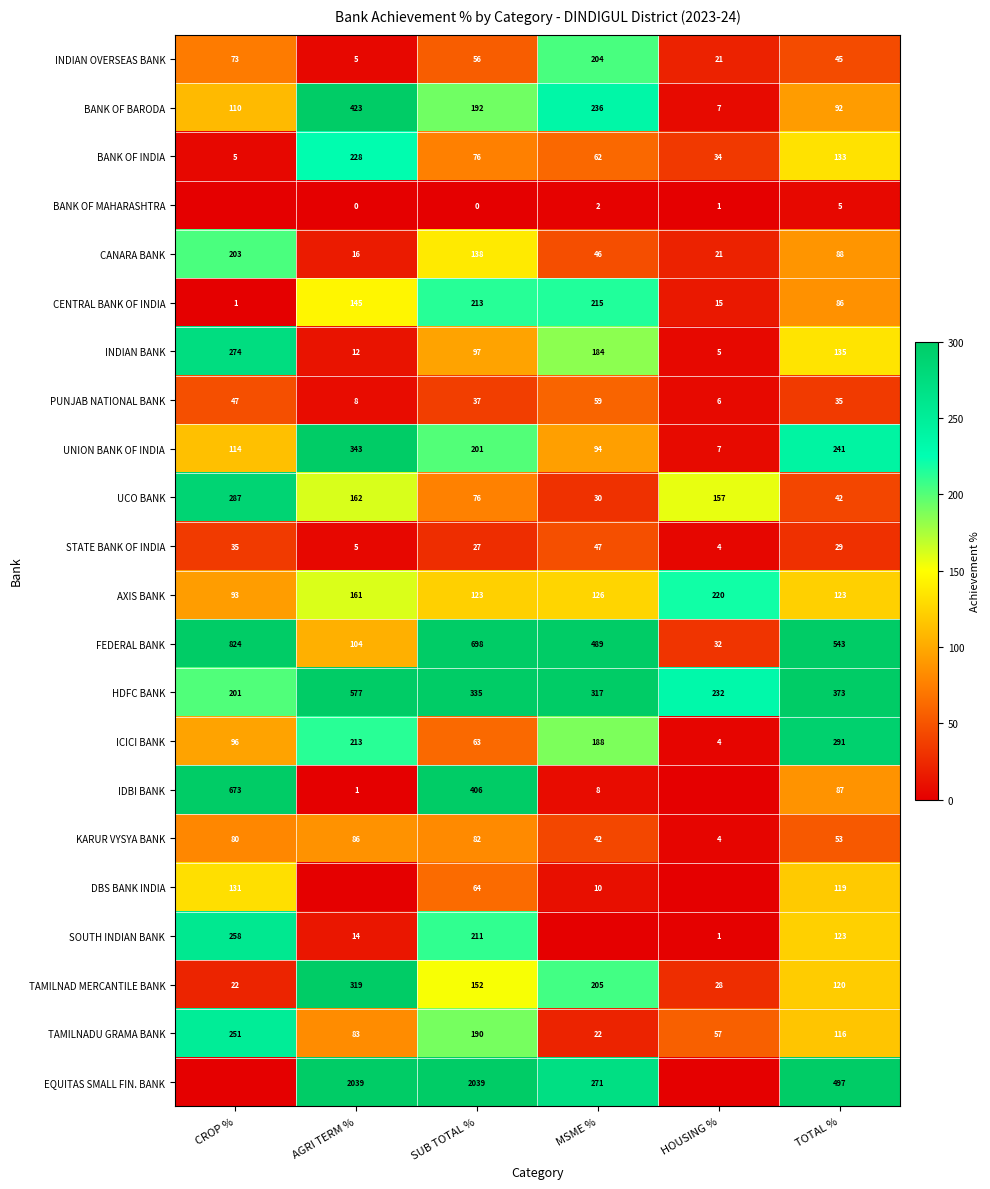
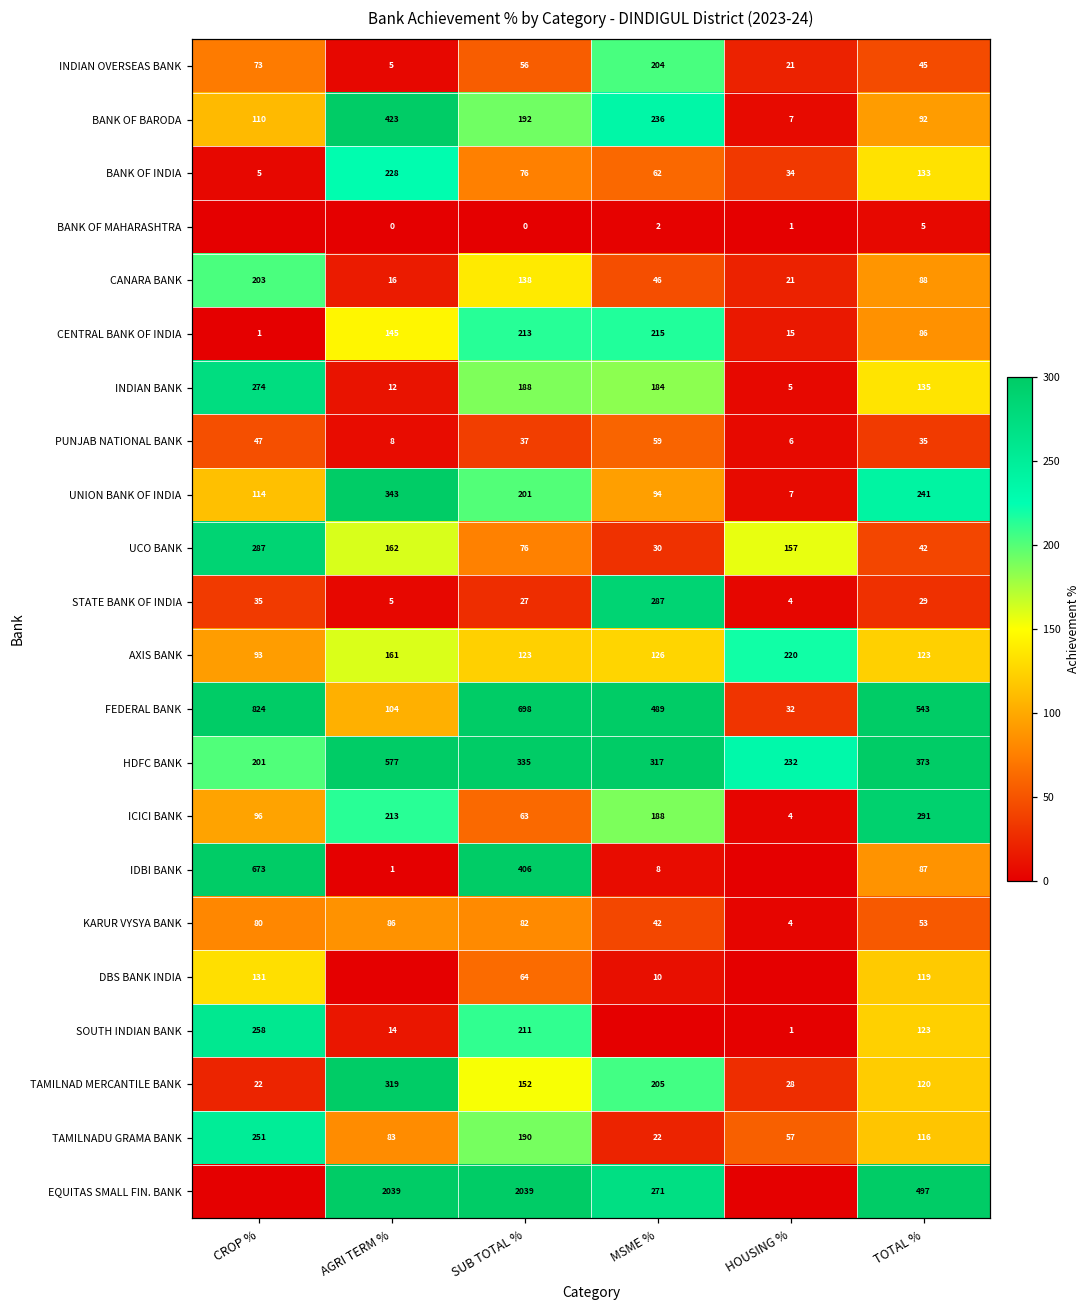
INDIAN BANK, SUB TOTAL %: 97 -> 188
STATE BANK OF INDIA, MSME %: 47 -> 287
